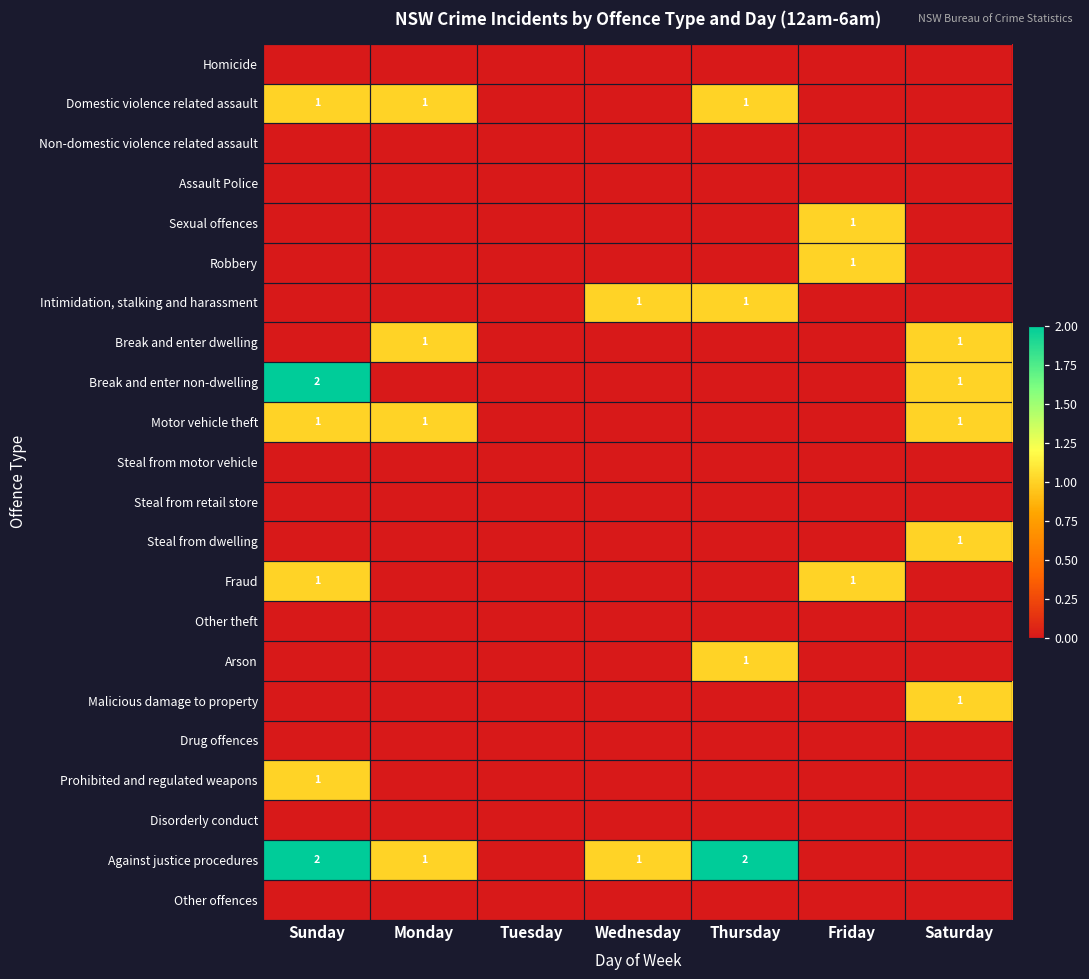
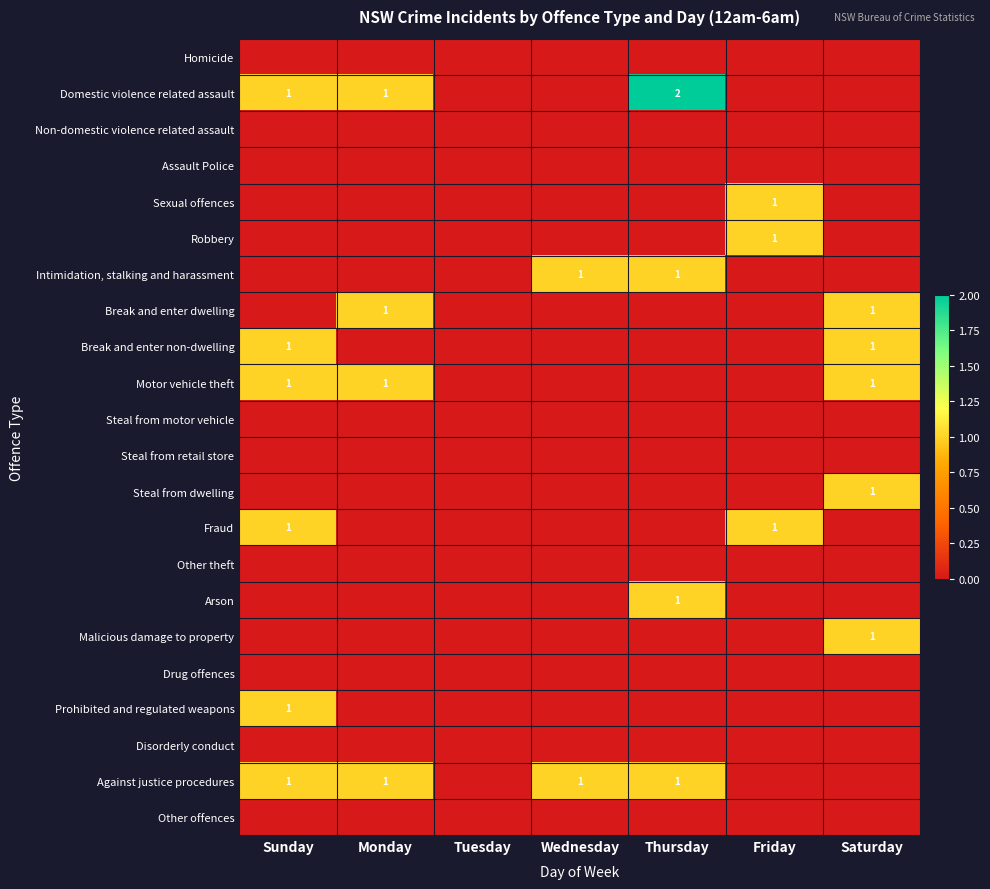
Domestic violence related assault, Thursday: 1 -> 2
Break and enter non-dwelling, Sunday: 2 -> 1
Against justice procedures, Sunday: 2 -> 1
Against justice procedures, Thursday: 2 -> 1
